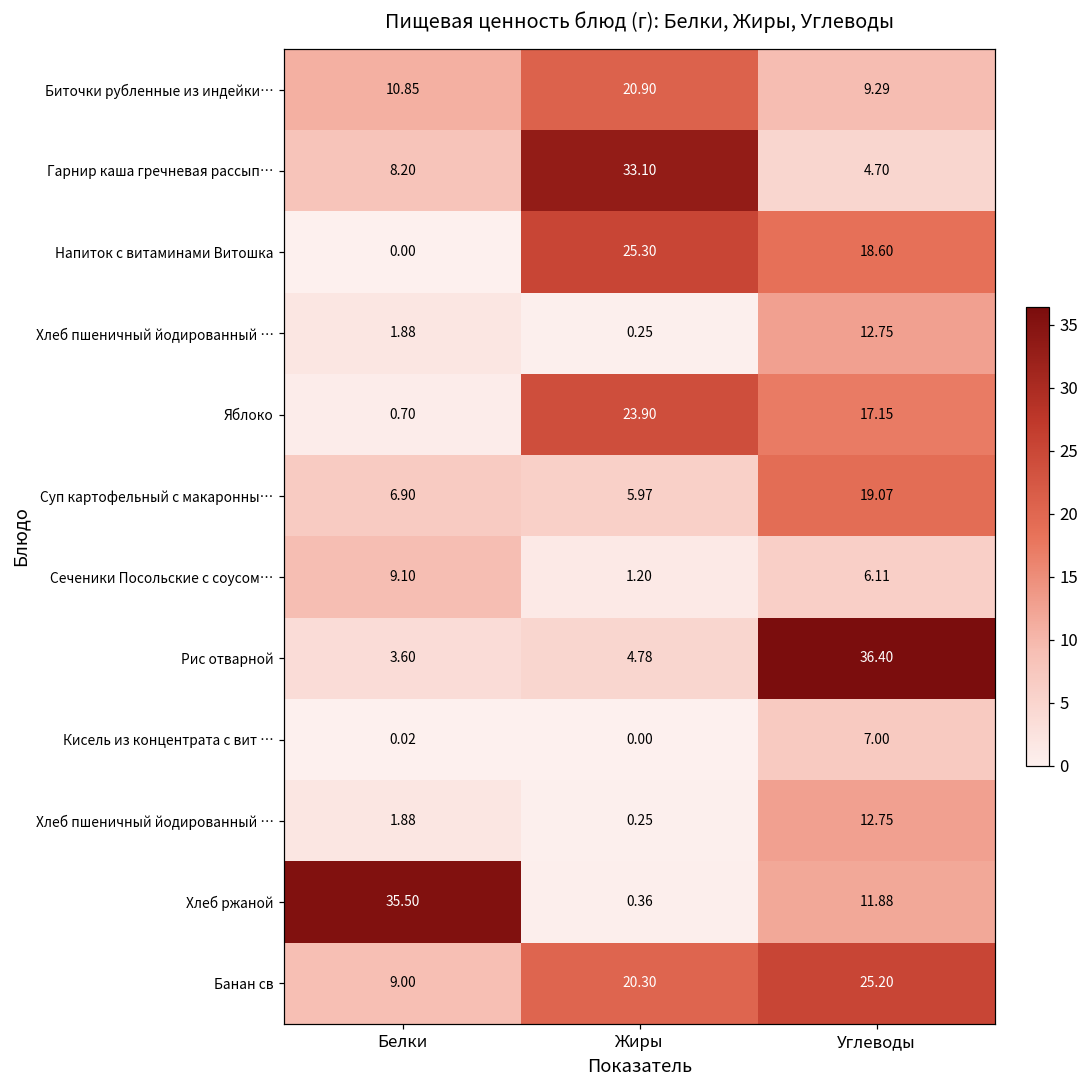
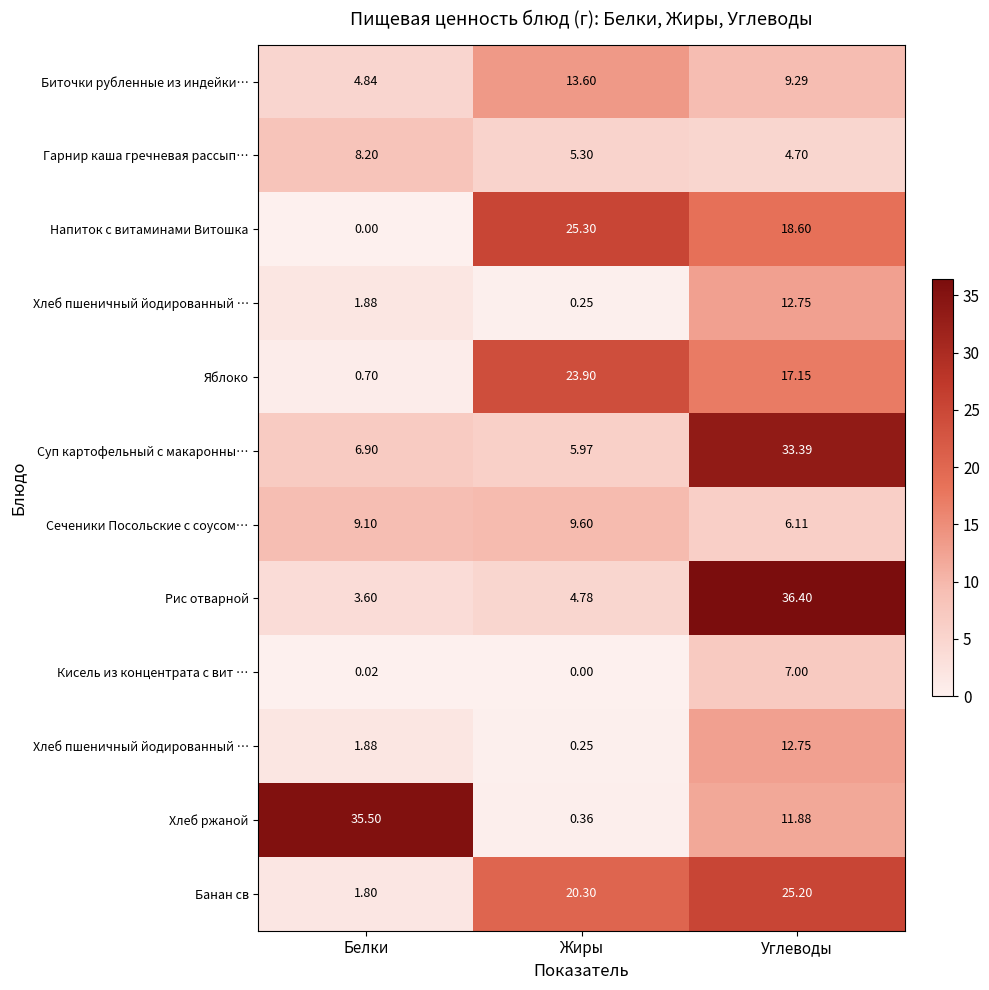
Биточки рубленные из индейки…, Белки: 10.85 -> 4.84
Биточки рубленные из индейки…, Жиры: 20.90 -> 13.60
Гарнир каша гречневая рассып…, Жиры: 33.10 -> 5.30
Суп картофельный с макаронны…, Углеводы: 19.07 -> 33.39
Сеченики Посольские с соусом…, Жиры: 1.20 -> 9.60
Банан св, Белки: 9.00 -> 1.80
